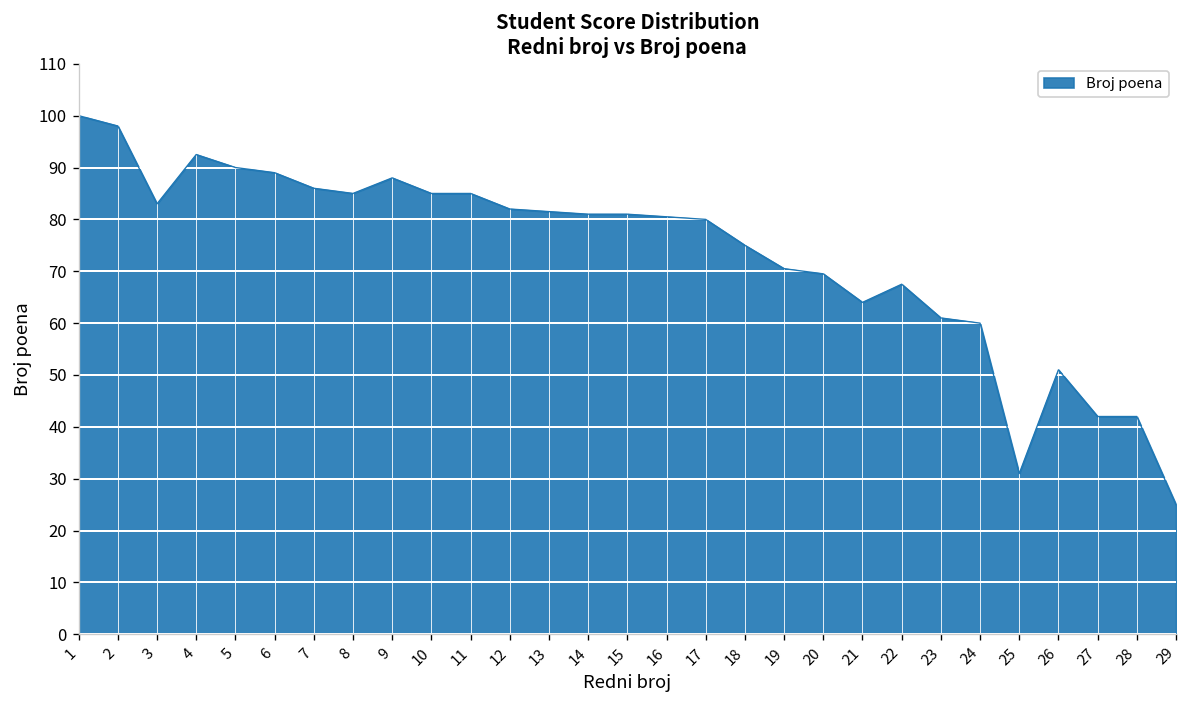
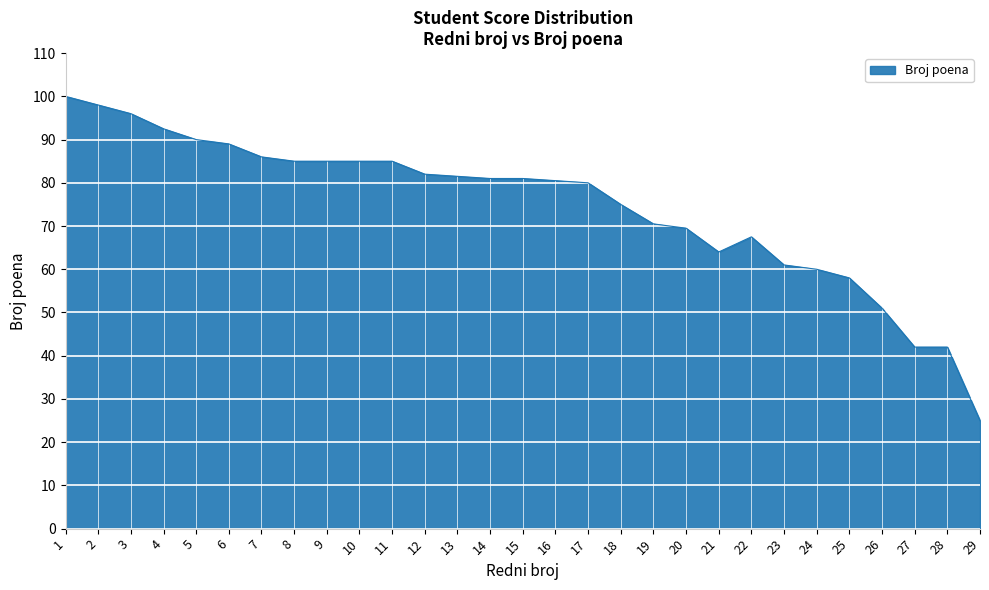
3: 83 -> 96
9: 88 -> 85
25: 31 -> 58
